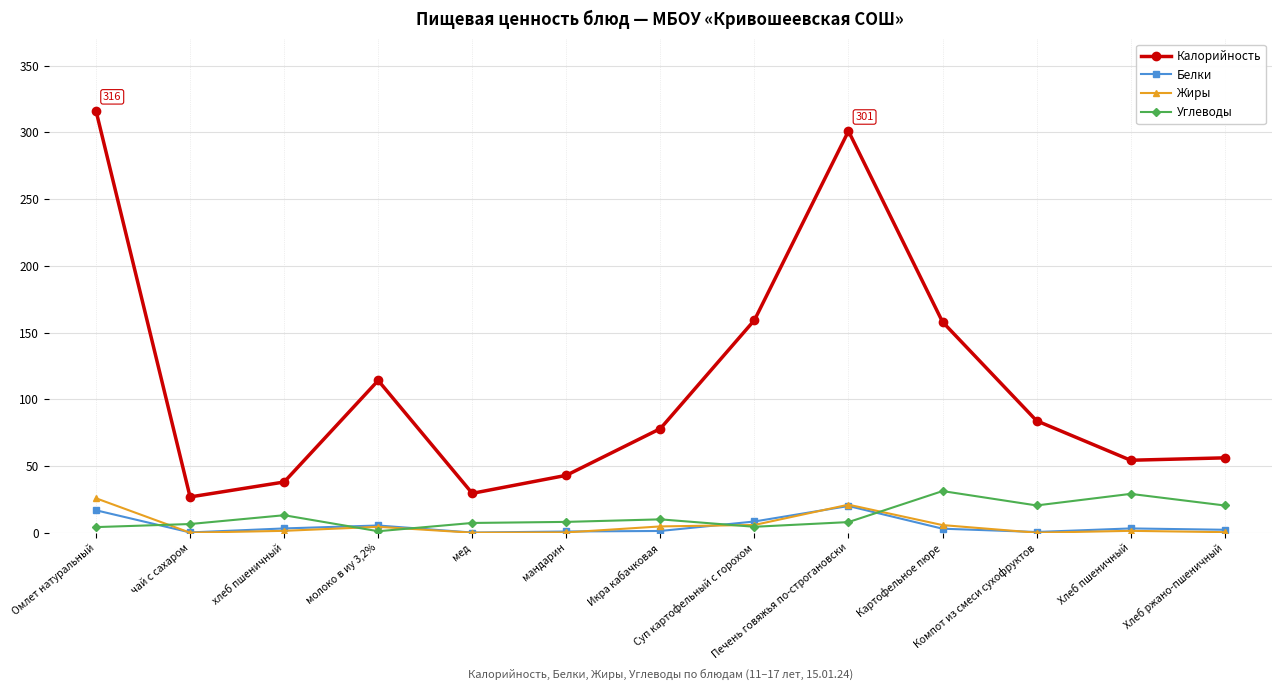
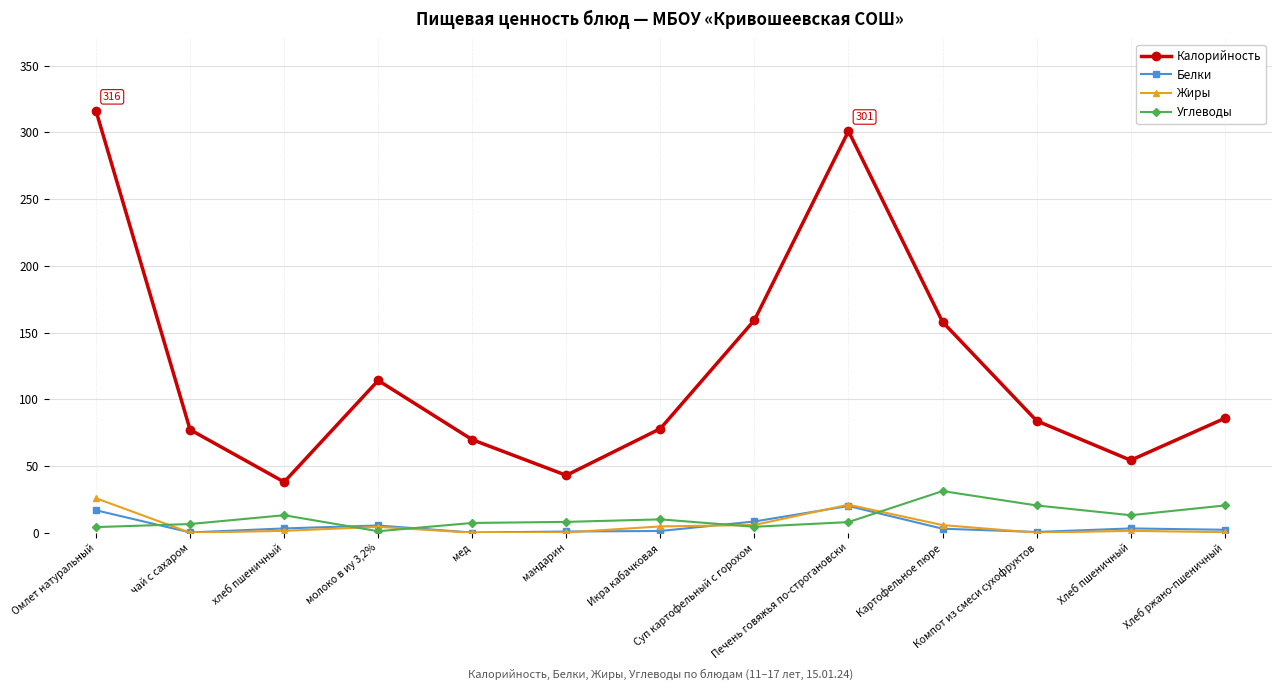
Калорийность, чай с сахаром: 27 -> 77
Калорийность, мед: 30 -> 70
Углеводы, Хлеб пшеничный: 29 -> 13
Калорийность, Хлеб ржано-пшеничный: 56 -> 86
